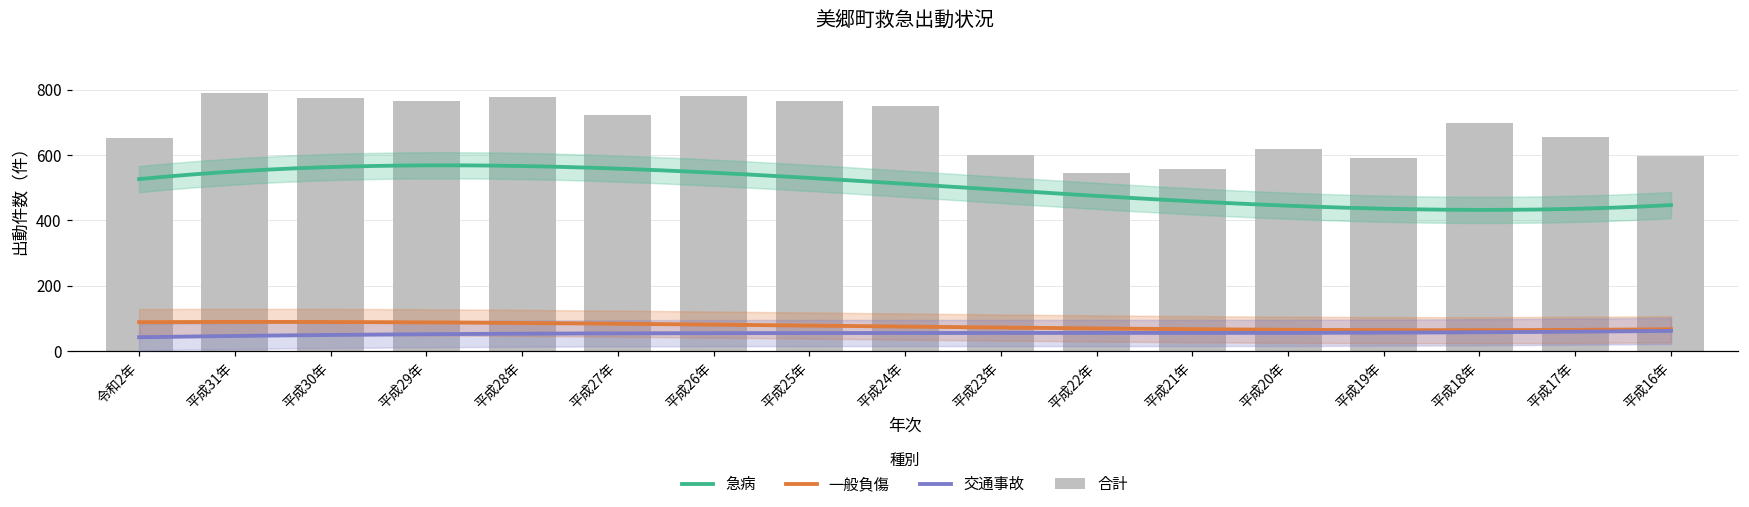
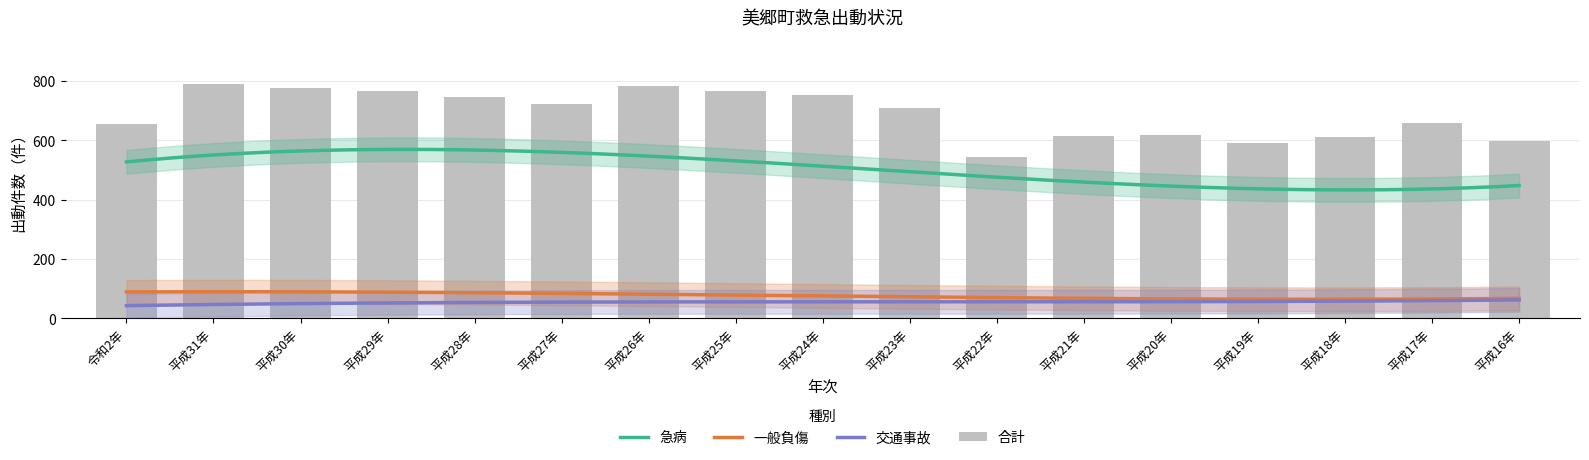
合計, 平成28年: 780 -> 740
合計, 平成23年: 600 -> 710
合計, 平成21年: 560 -> 620
合計, 平成18年: 700 -> 610
